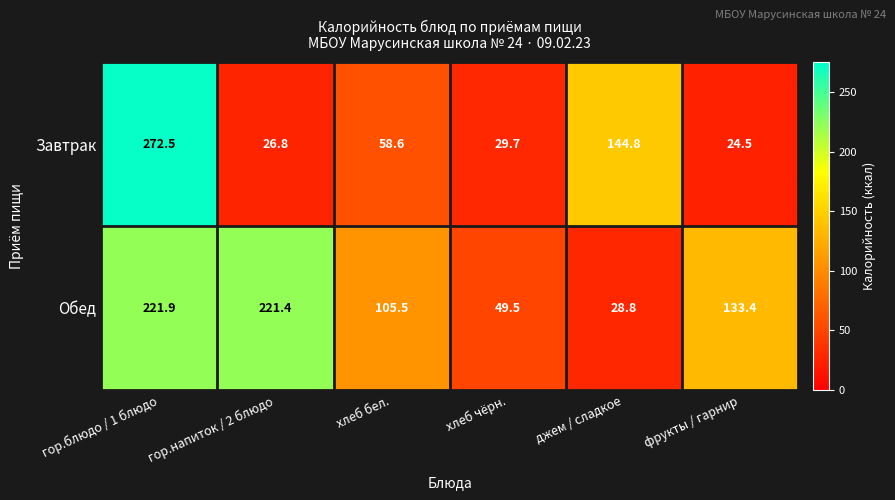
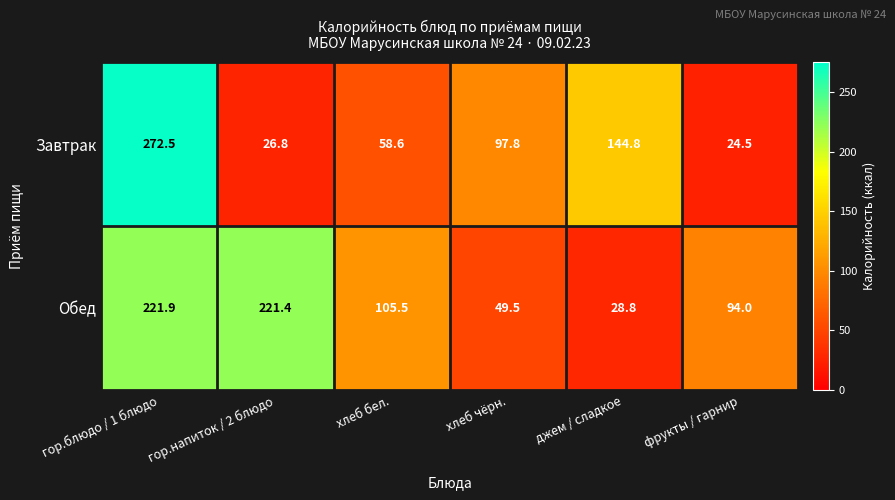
Завтрак, хлеб чёрн.: 29.7 -> 97.8
Обед, фрукты / гарнир: 133.4 -> 94.0
